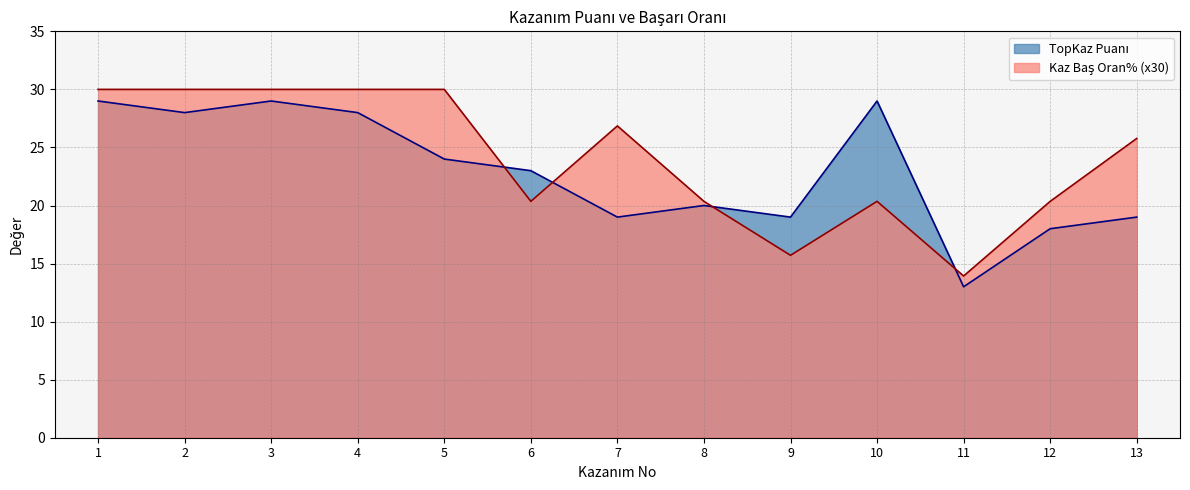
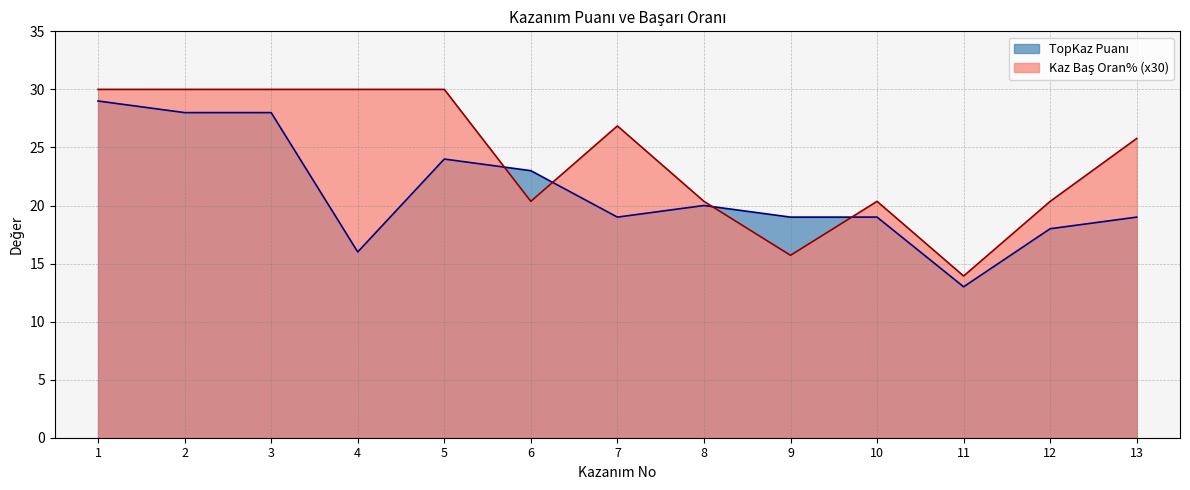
TopKaz Puanı, 3: 29 -> 28
TopKaz Puanı, 4: 28 -> 16
TopKaz Puanı, 10: 29 -> 19
